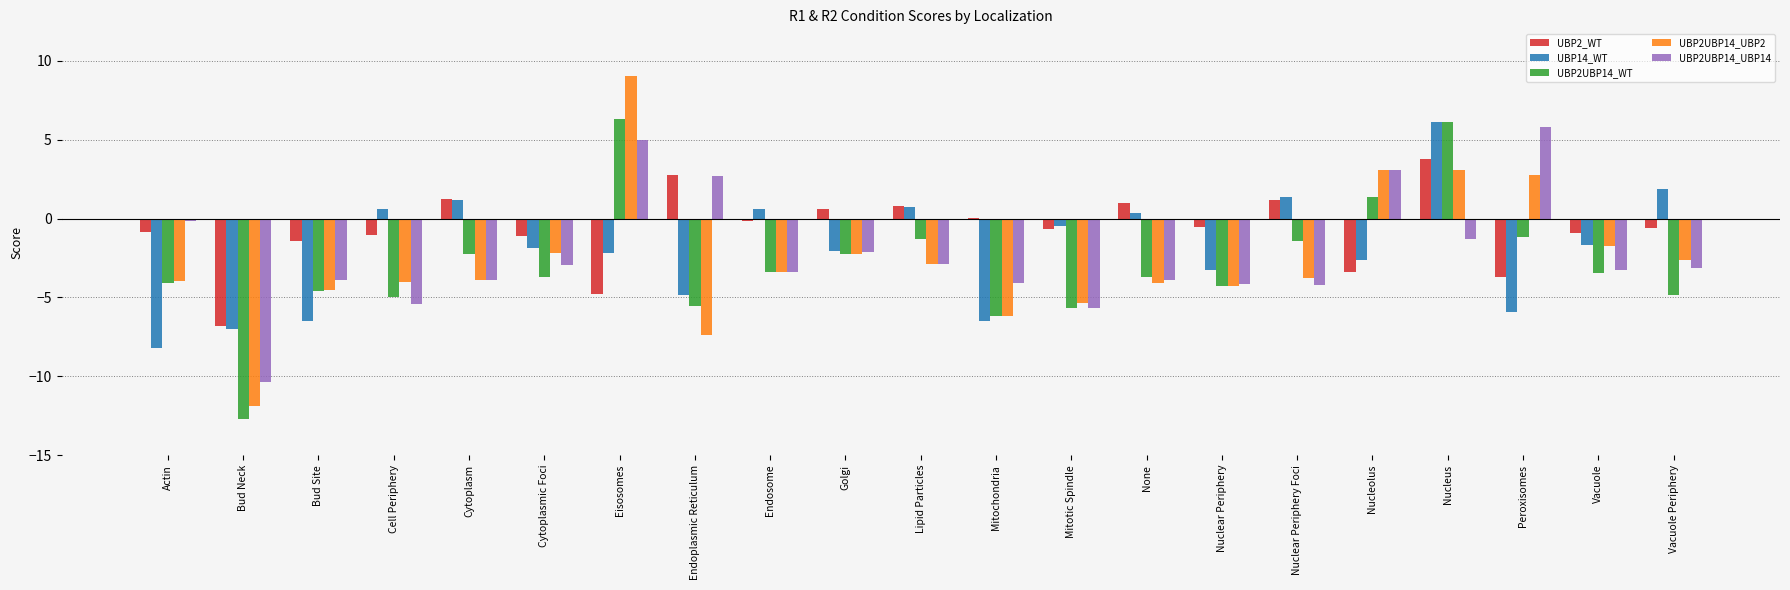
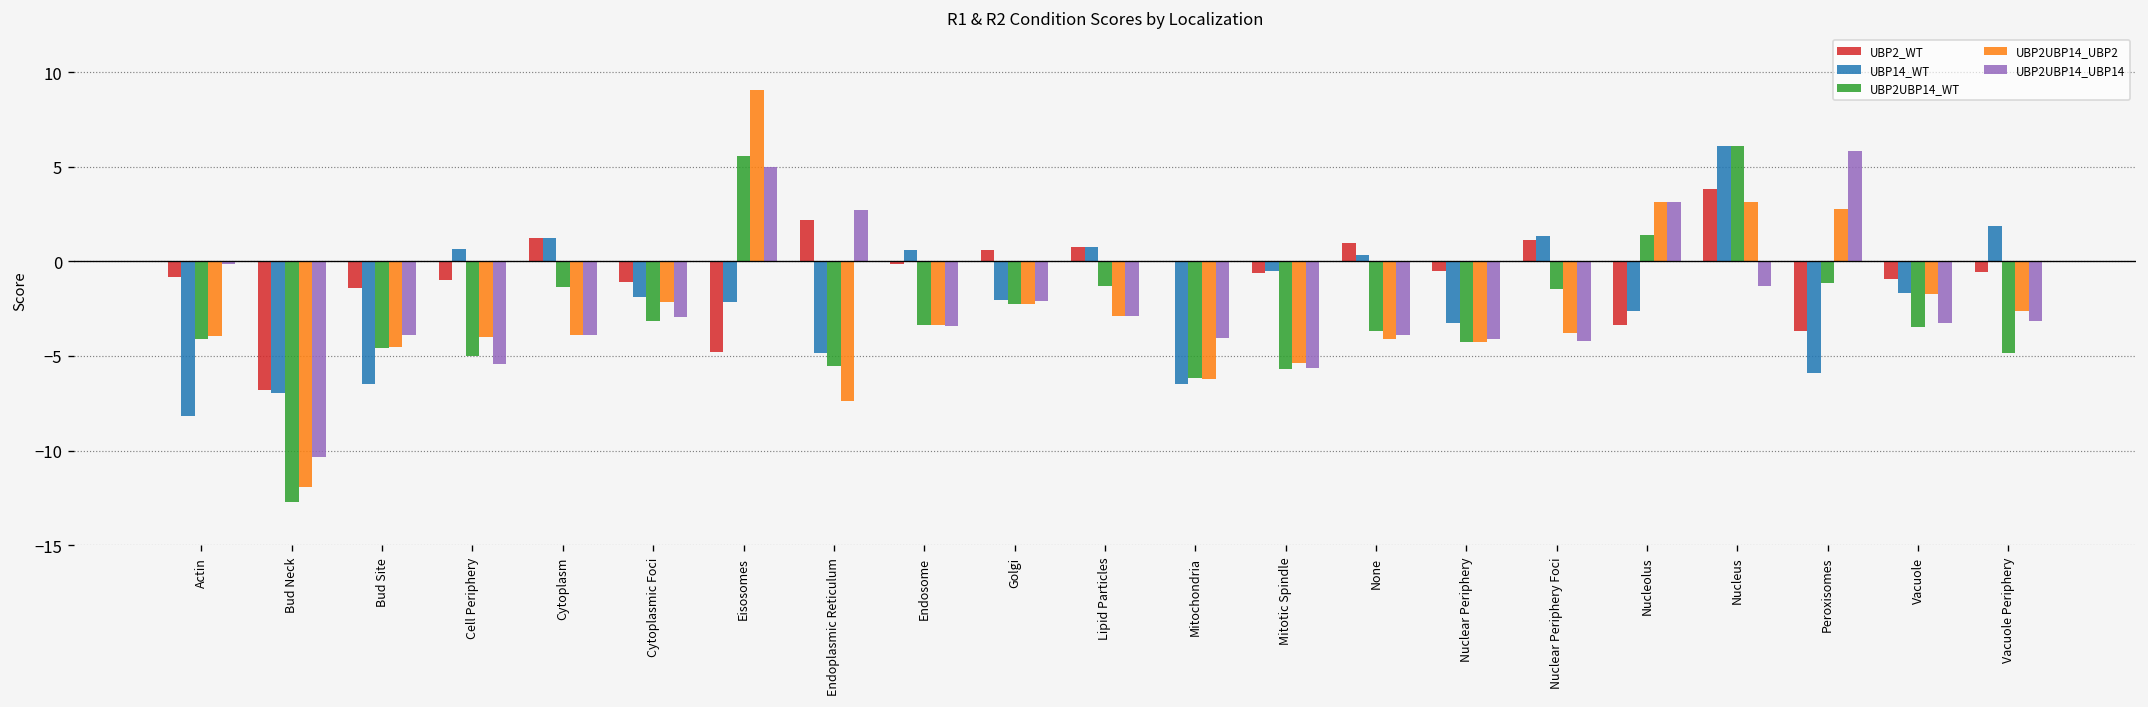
UBP2UBP14_WT, Cytoplasm: -2.3 -> -1.4
UBP2UBP14_WT, Cytoplasmic Foci: -3.7 -> -3.1
UBP2UBP14_WT, Eisosomes: 6.3 -> 5.6
UBP2_WT, Endoplasmic Reticulum: 2.8 -> 2.2
